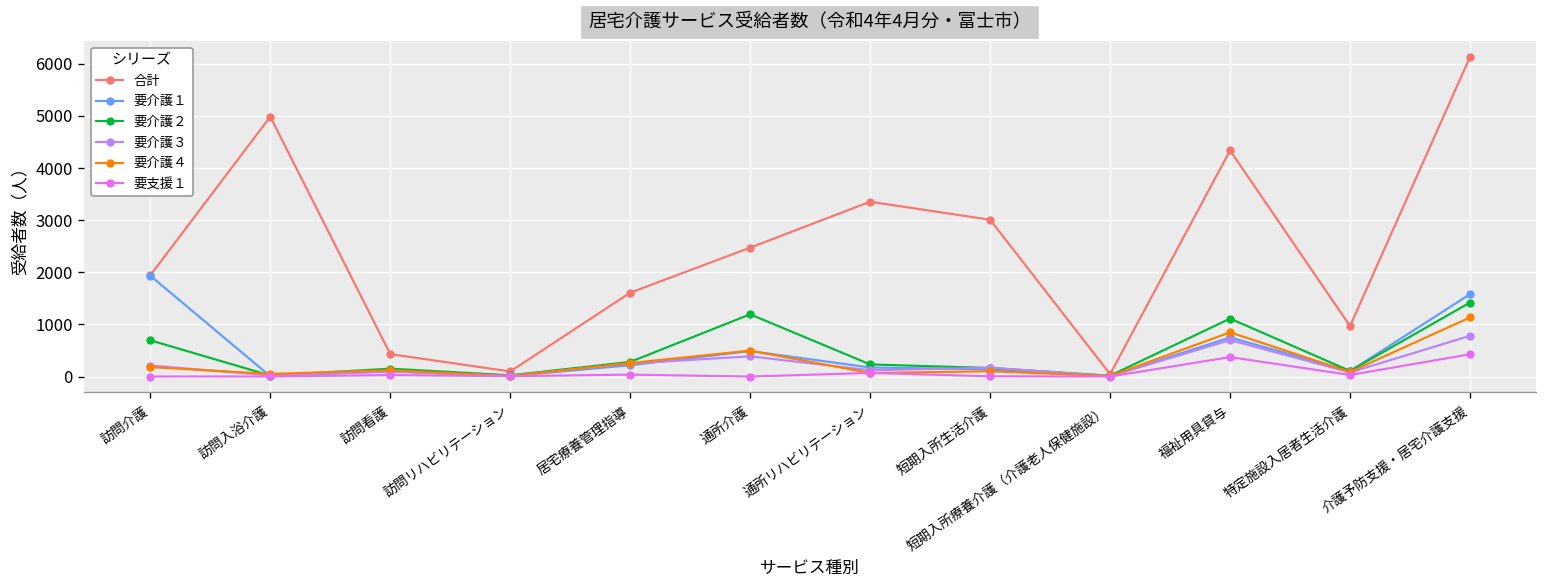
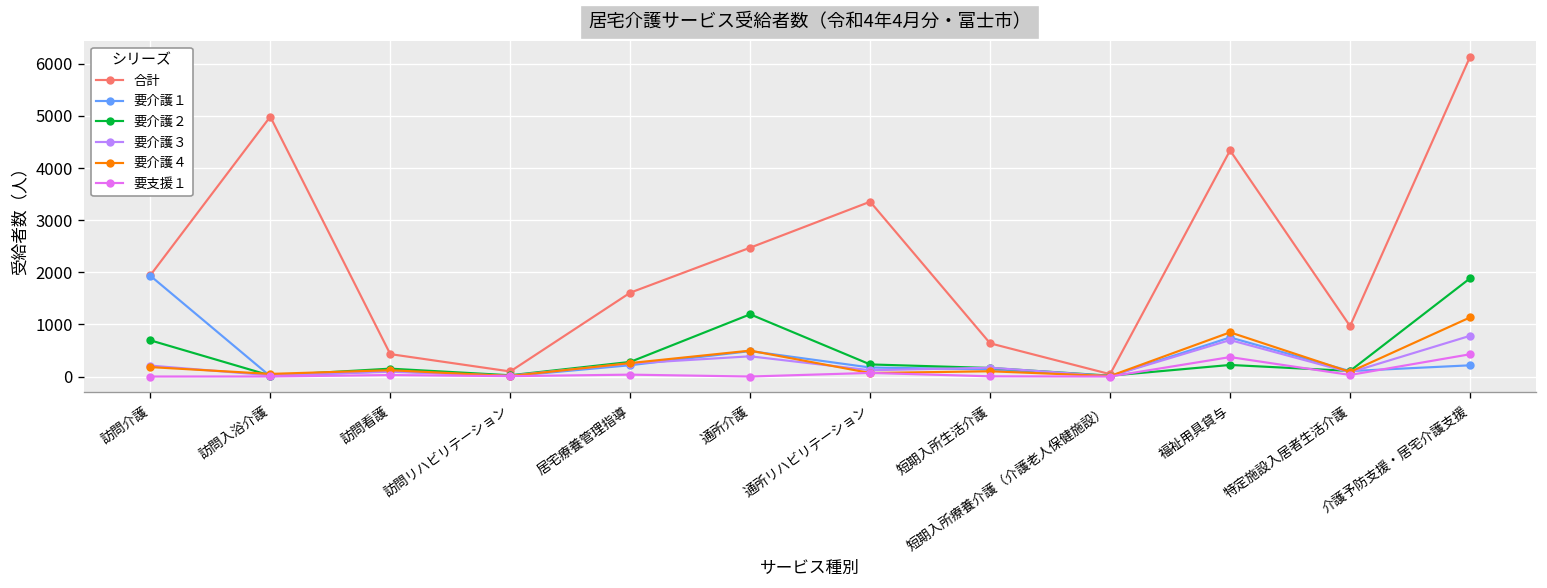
合計, 短期入所生活介護: 3000 -> 600
要介護２, 福祉用具貸与: 1100 -> 200
要介護１, 介護予防支援・居宅介護支援: 1600 -> 200
要介護２, 介護予防支援・居宅介護支援: 1400 -> 1900
